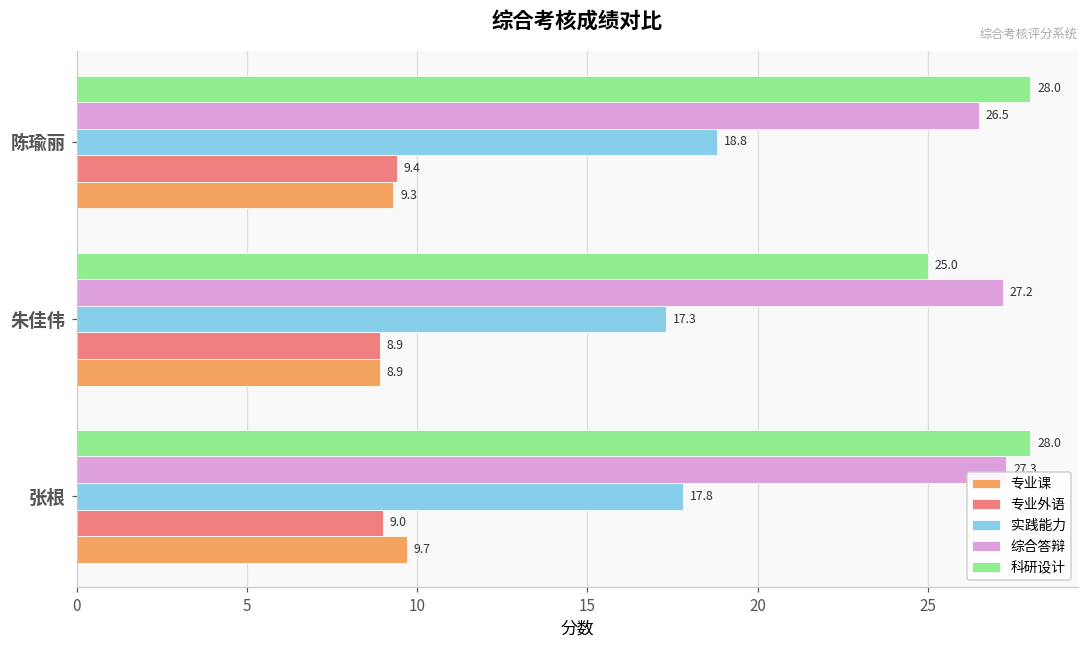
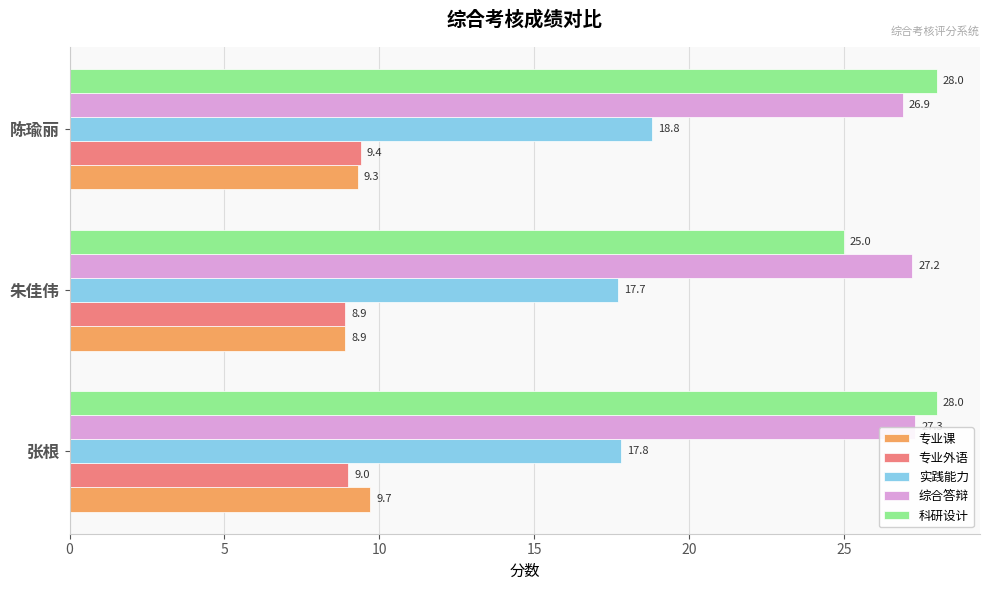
综合答辩, 陈瑜丽: 26.5 -> 26.9
实践能力, 朱佳伟: 17.3 -> 17.7
